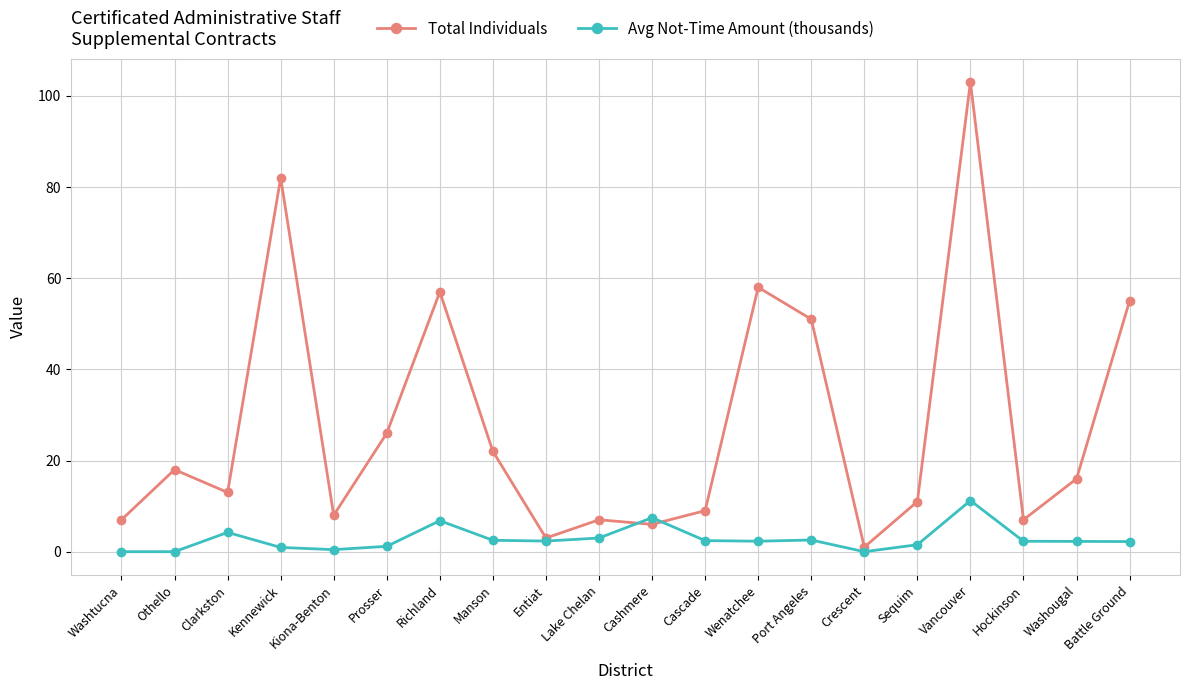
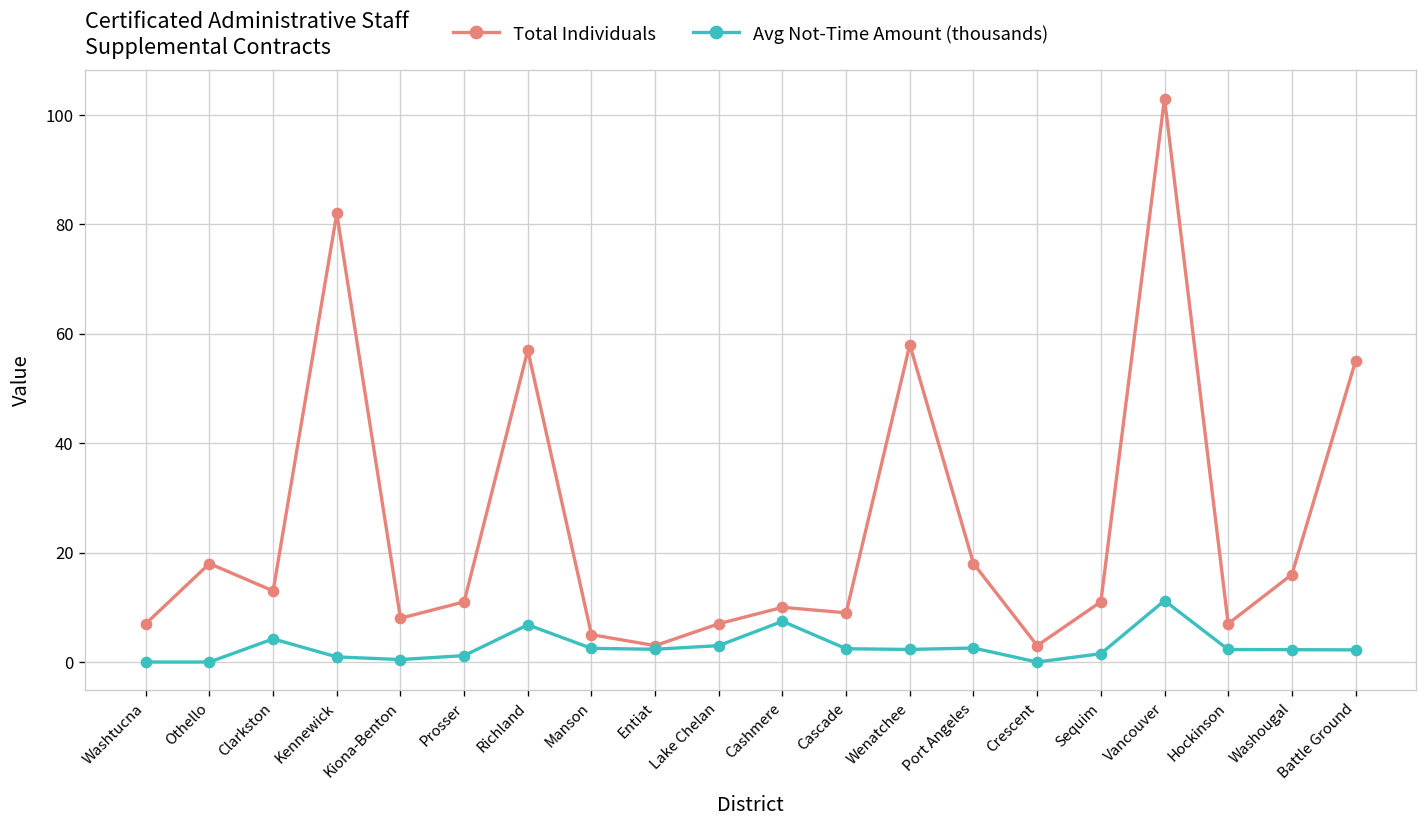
Total Individuals, Prosser: 26 -> 11
Total Individuals, Manson: 22 -> 5
Total Individuals, Cashmere: 6 -> 10
Total Individuals, Port Angeles: 51 -> 18
Total Individuals, Crescent: 1 -> 3
